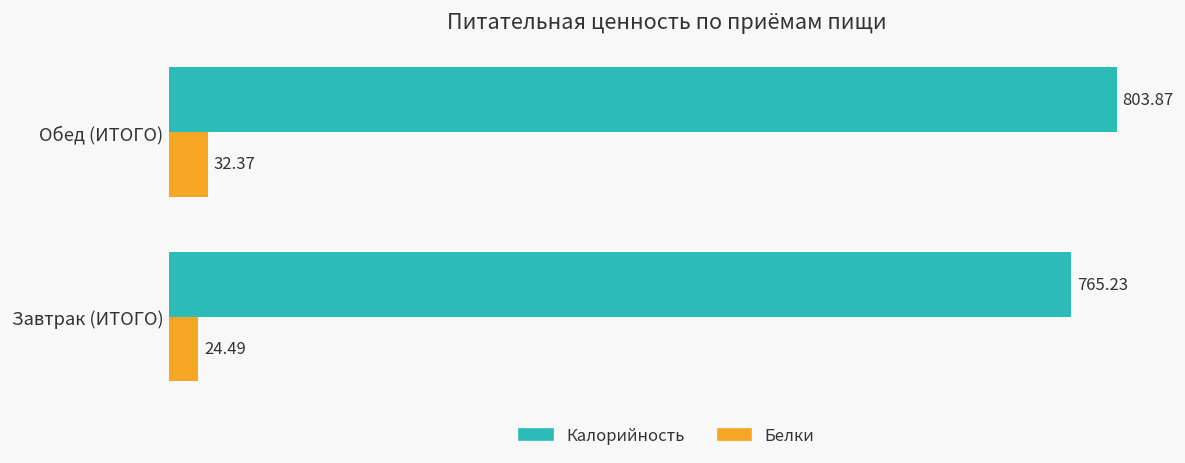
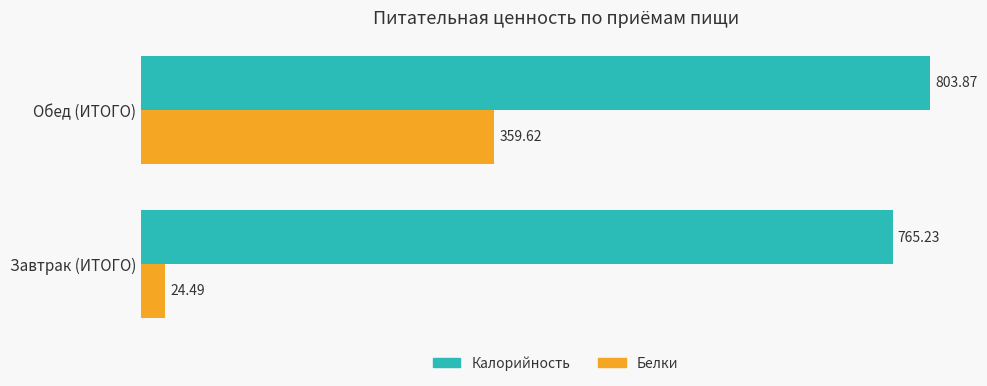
Белки, Обед (ИТОГО): 32.37 -> 359.62
